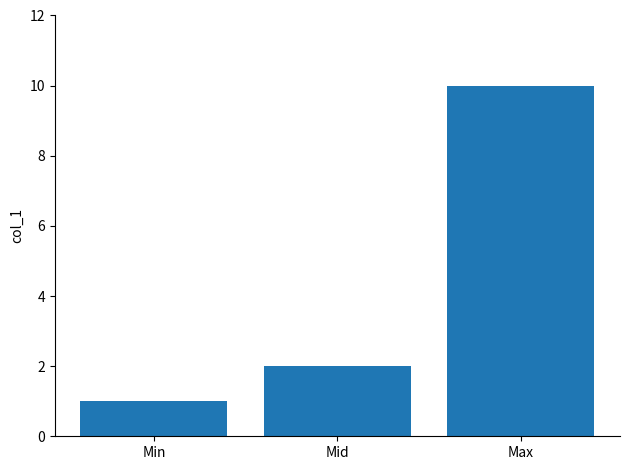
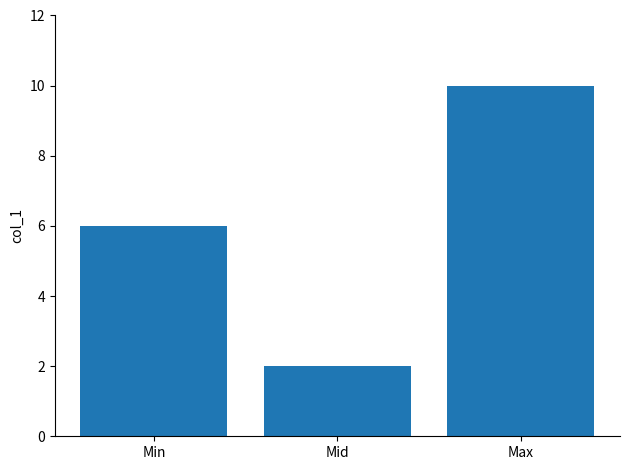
Min: 1 -> 6
